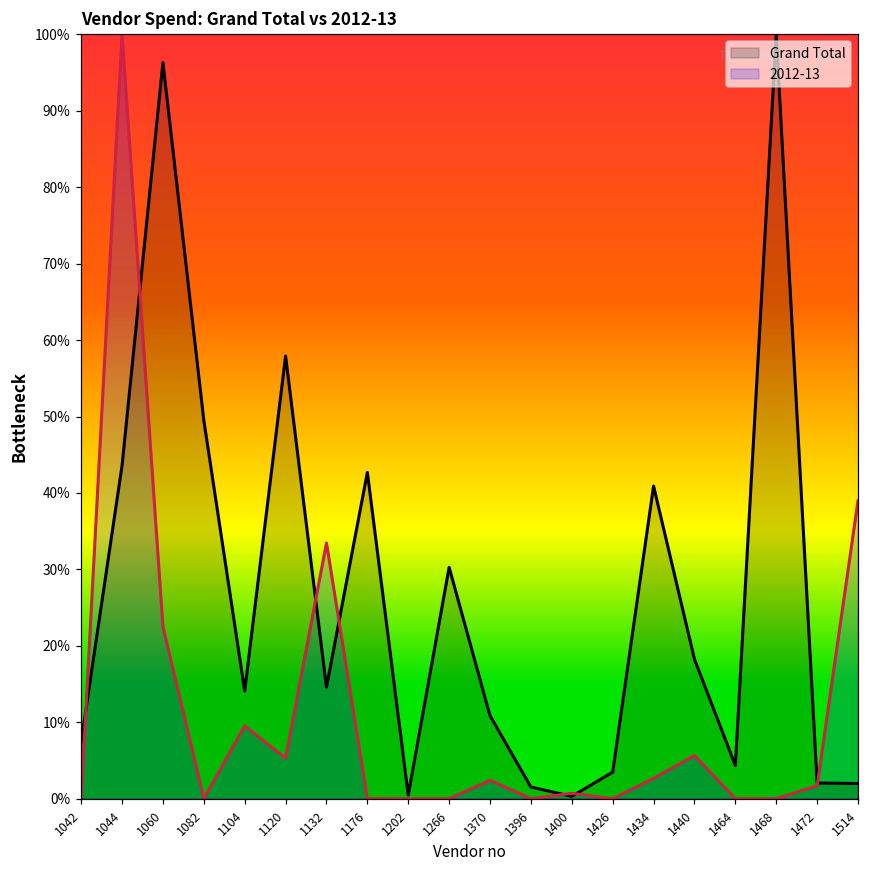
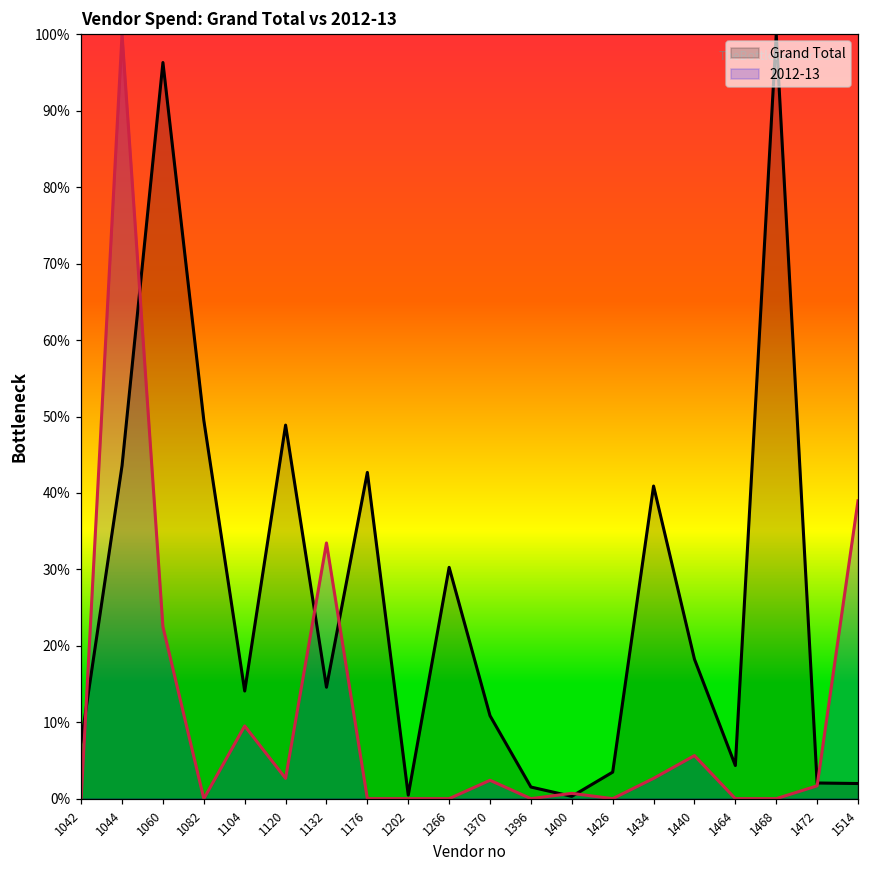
Grand Total, 1120: 58% -> 49%
2012-13, 1120: 5% -> 3%
